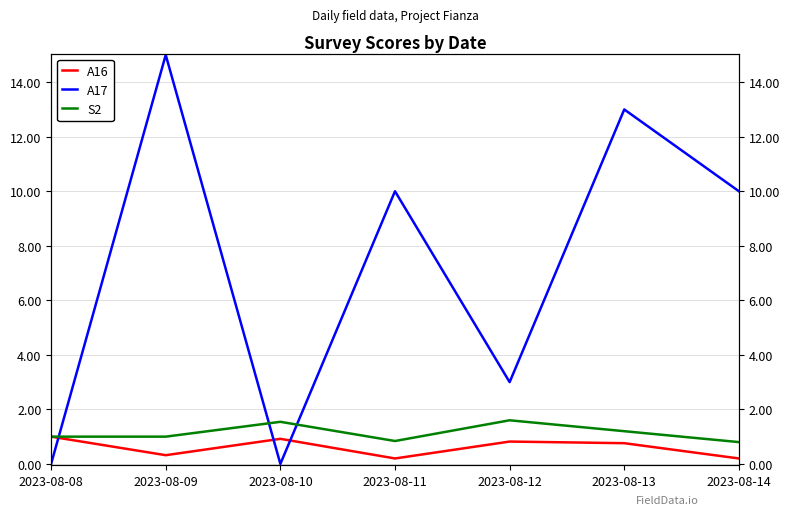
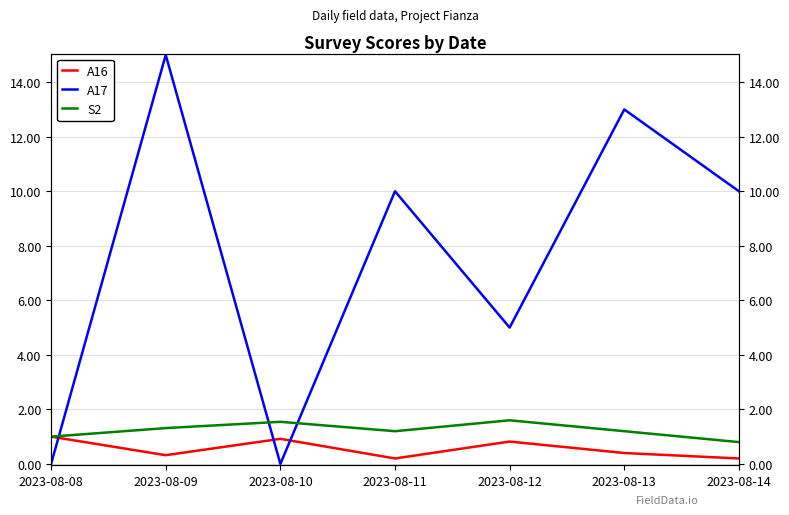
S2, 2023-08-09: 1.0 -> 1.3
S2, 2023-08-11: 0.8 -> 1.2
A17, 2023-08-12: 3 -> 5
A16, 2023-08-13: 0.8 -> 0.4
